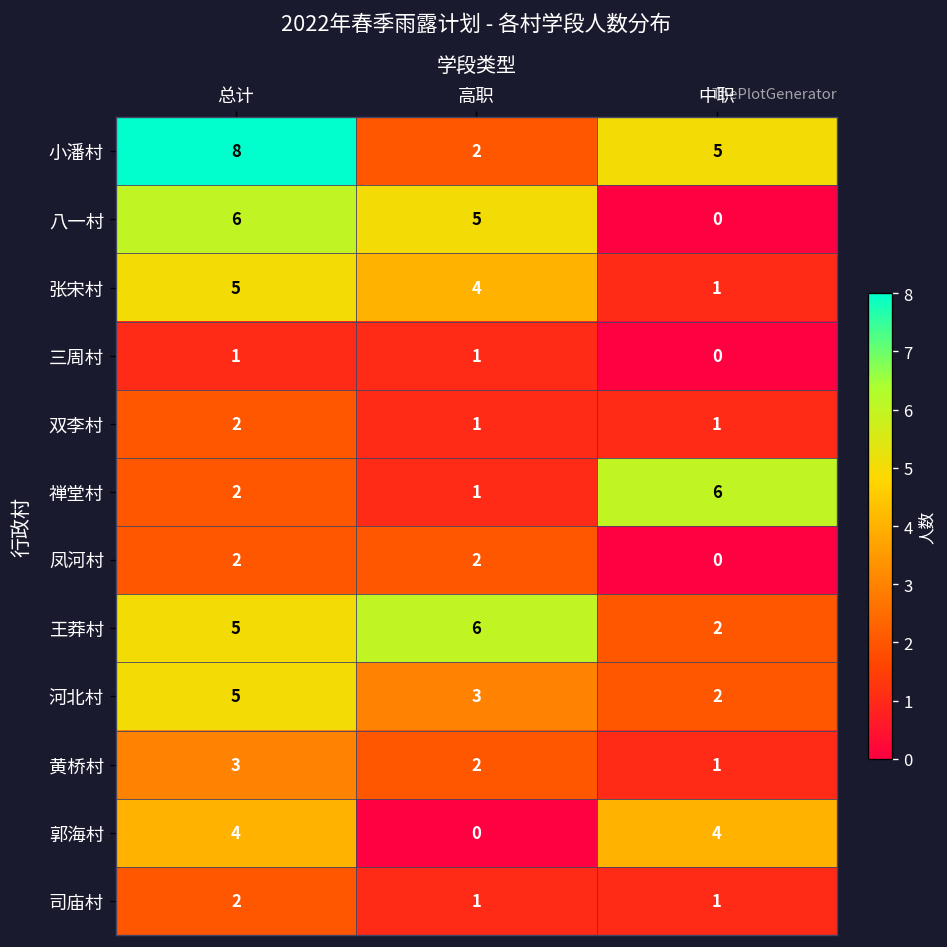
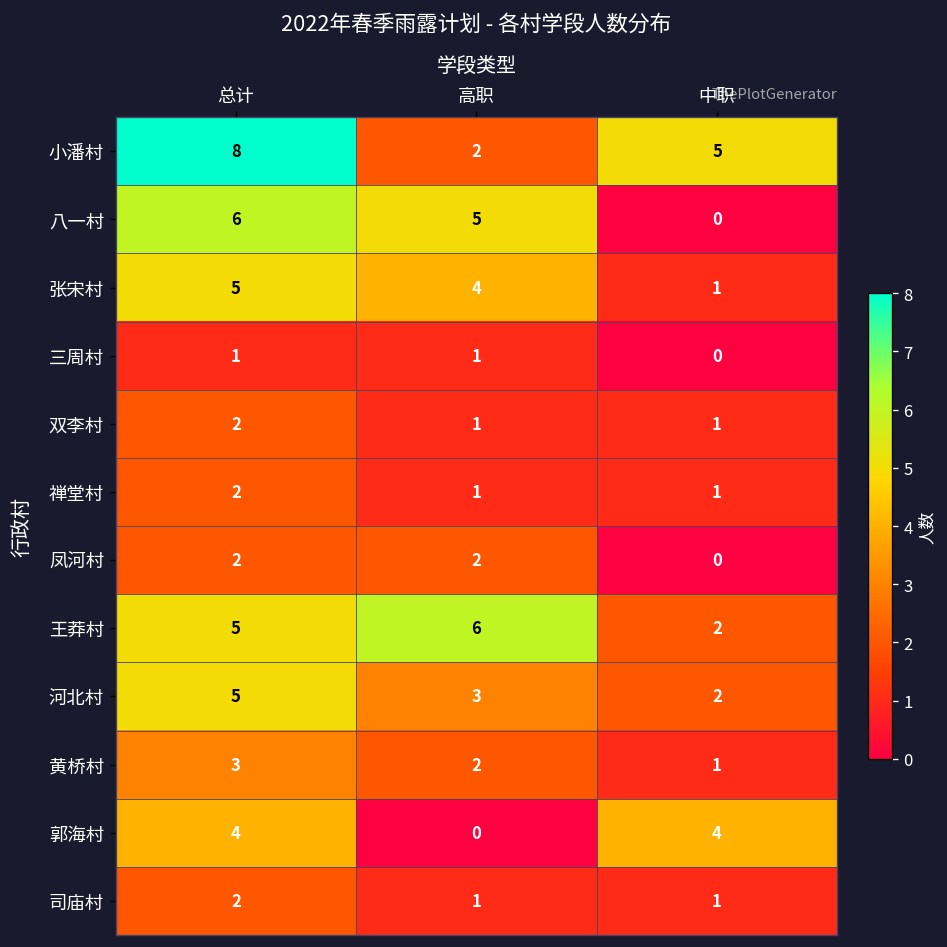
禅堂村, 中职: 6 -> 1
